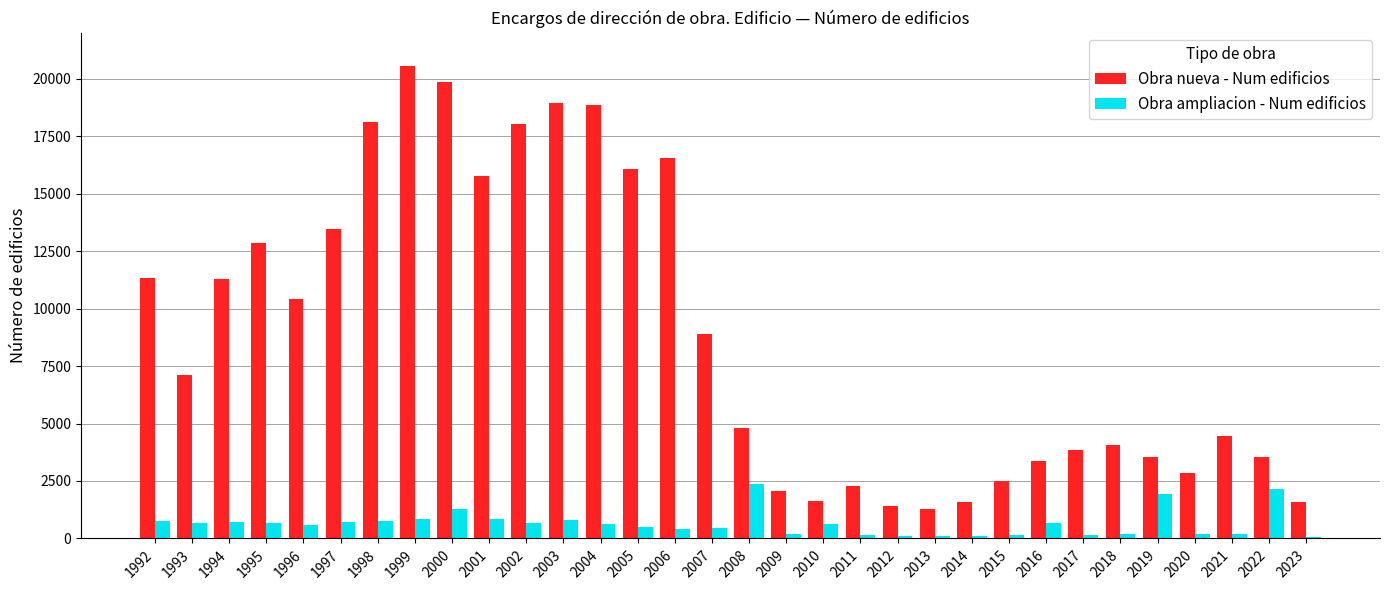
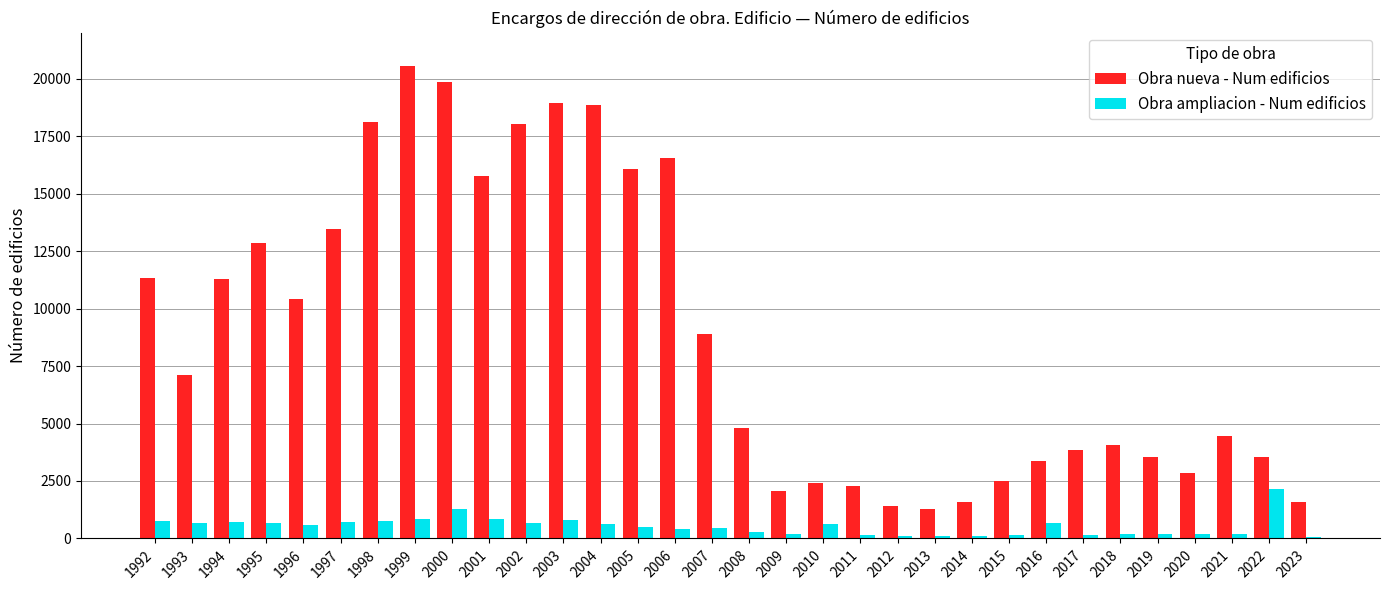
Obra ampliacion - Num edificios, 2008: 2400 -> 300
Obra nueva - Num edificios, 2010: 1600 -> 2400
Obra ampliacion - Num edificios, 2019: 1900 -> 200
